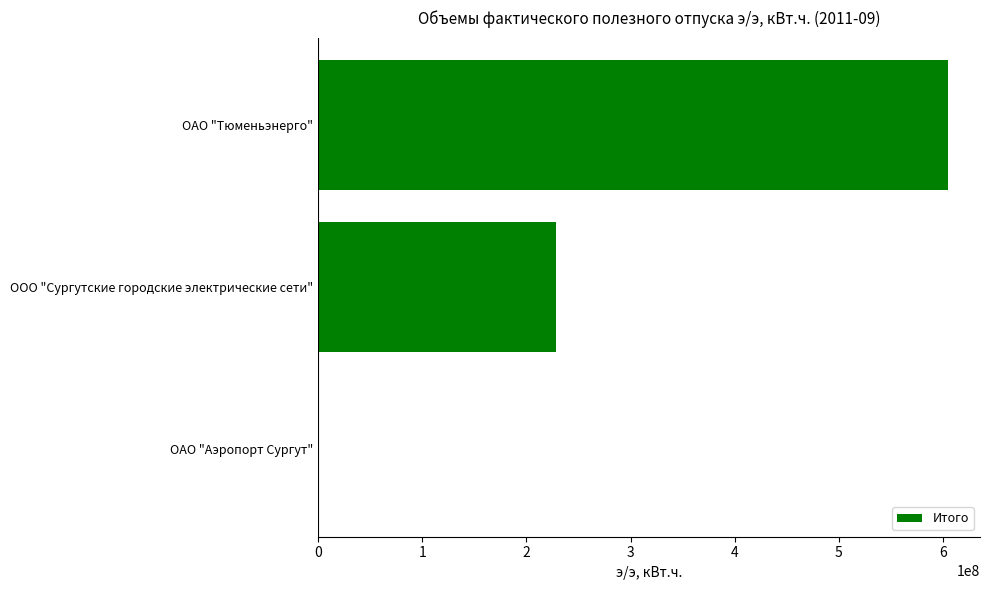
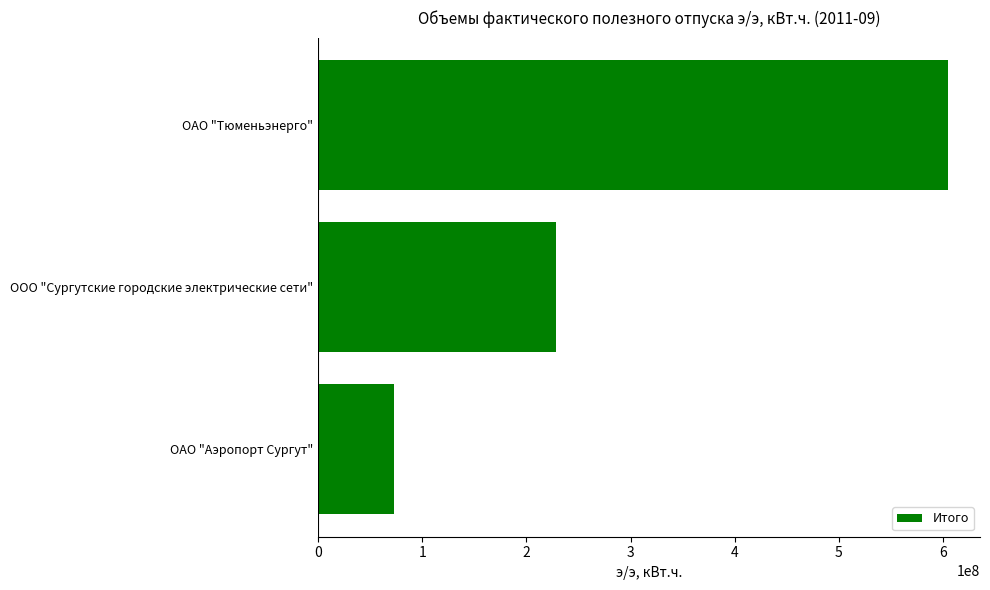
ОАО "Аэропорт Сургут": 0 -> 73000000
